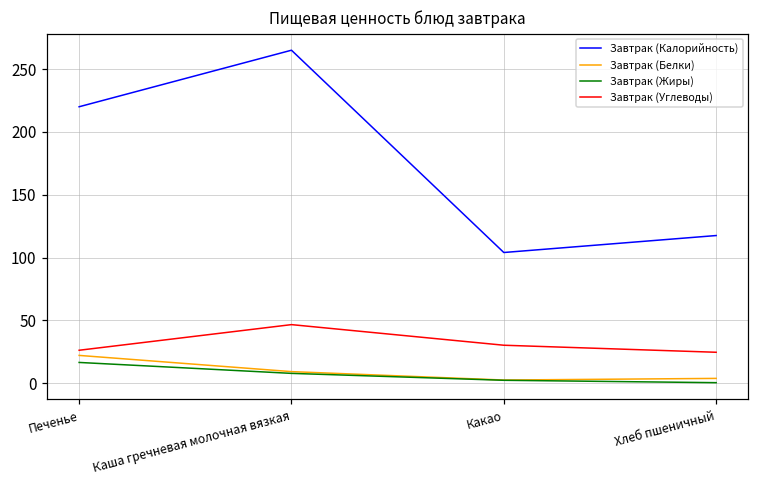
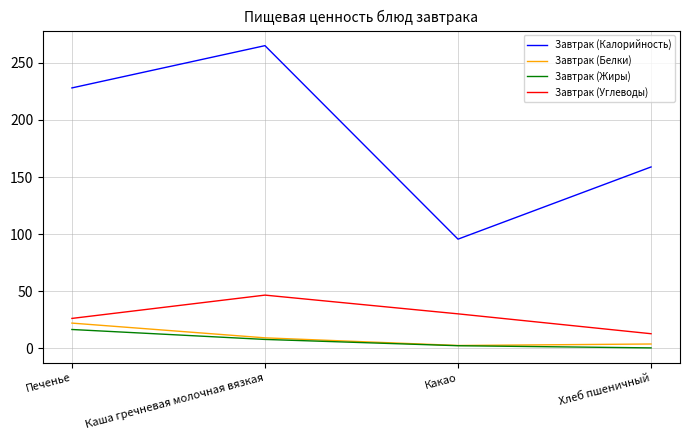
Завтрак (Калорийность), Печенье: 220 -> 228
Завтрак (Калорийность), Какао: 104 -> 96
Завтрак (Калорийность), Хлеб пшеничный: 118 -> 159
Завтрак (Углеводы), Хлеб пшеничный: 25 -> 13
